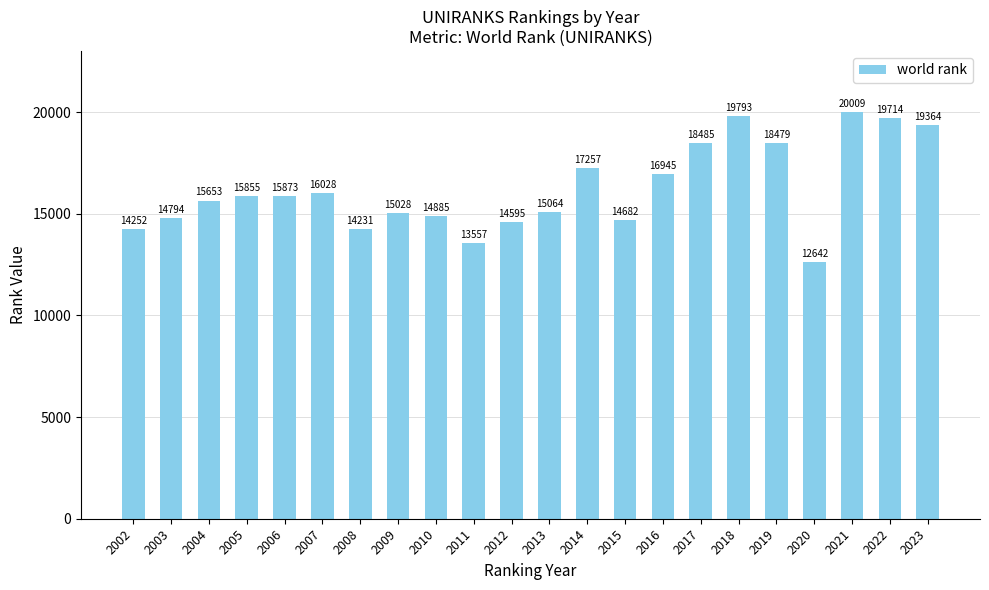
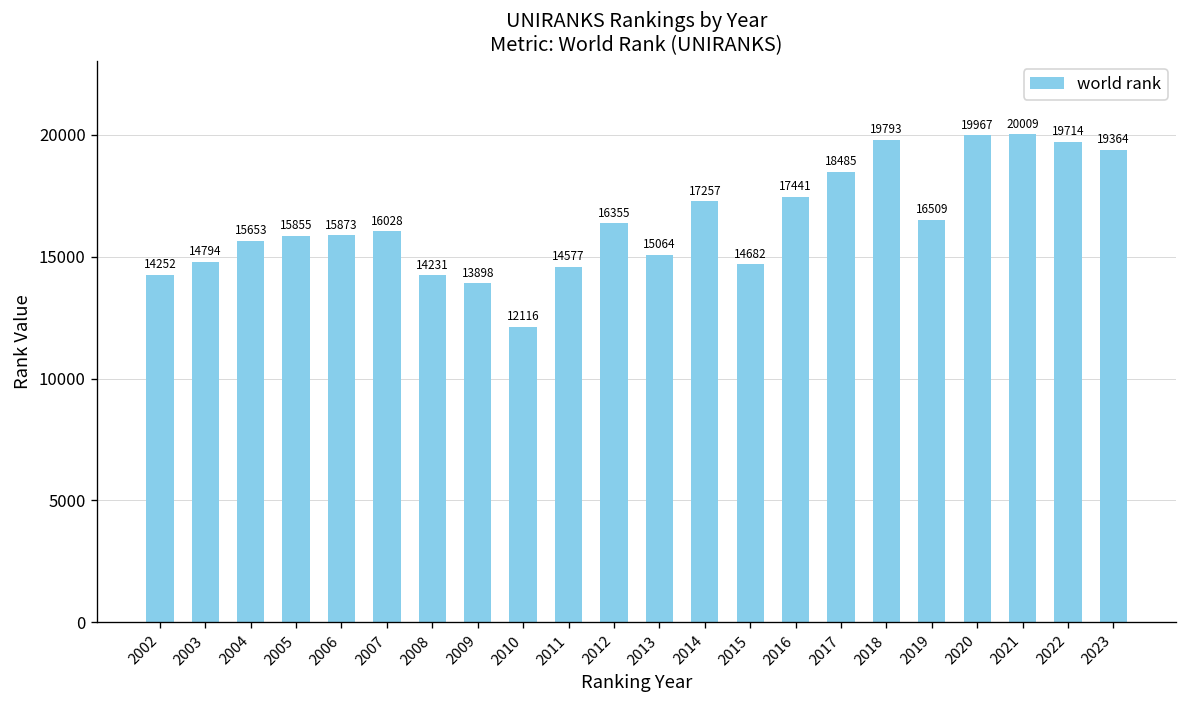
2009: 15028 -> 13898
2010: 14885 -> 12116
2011: 13557 -> 14577
2012: 14595 -> 16355
2016: 16945 -> 17441
2019: 18479 -> 16509
2020: 12642 -> 19967
